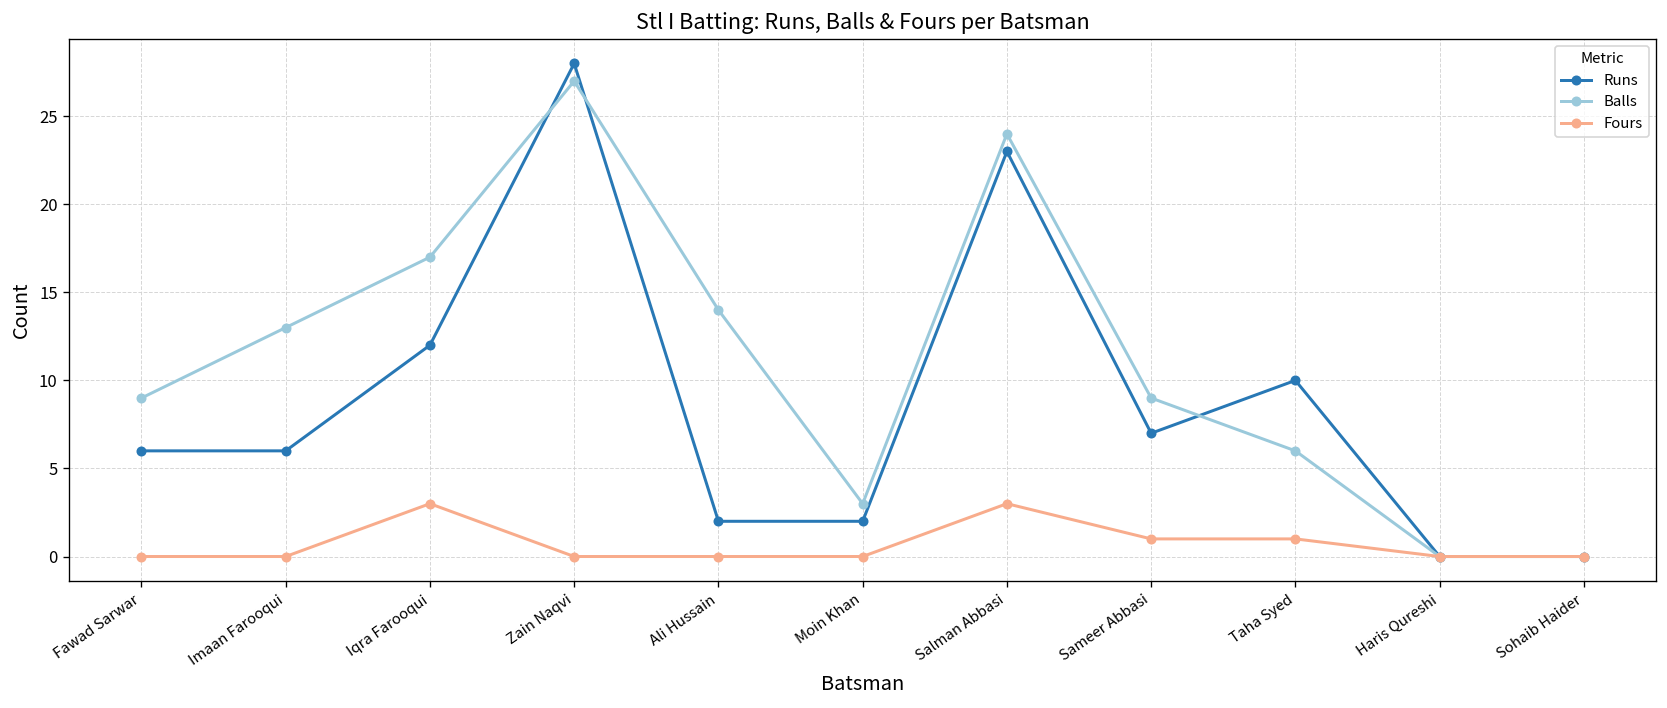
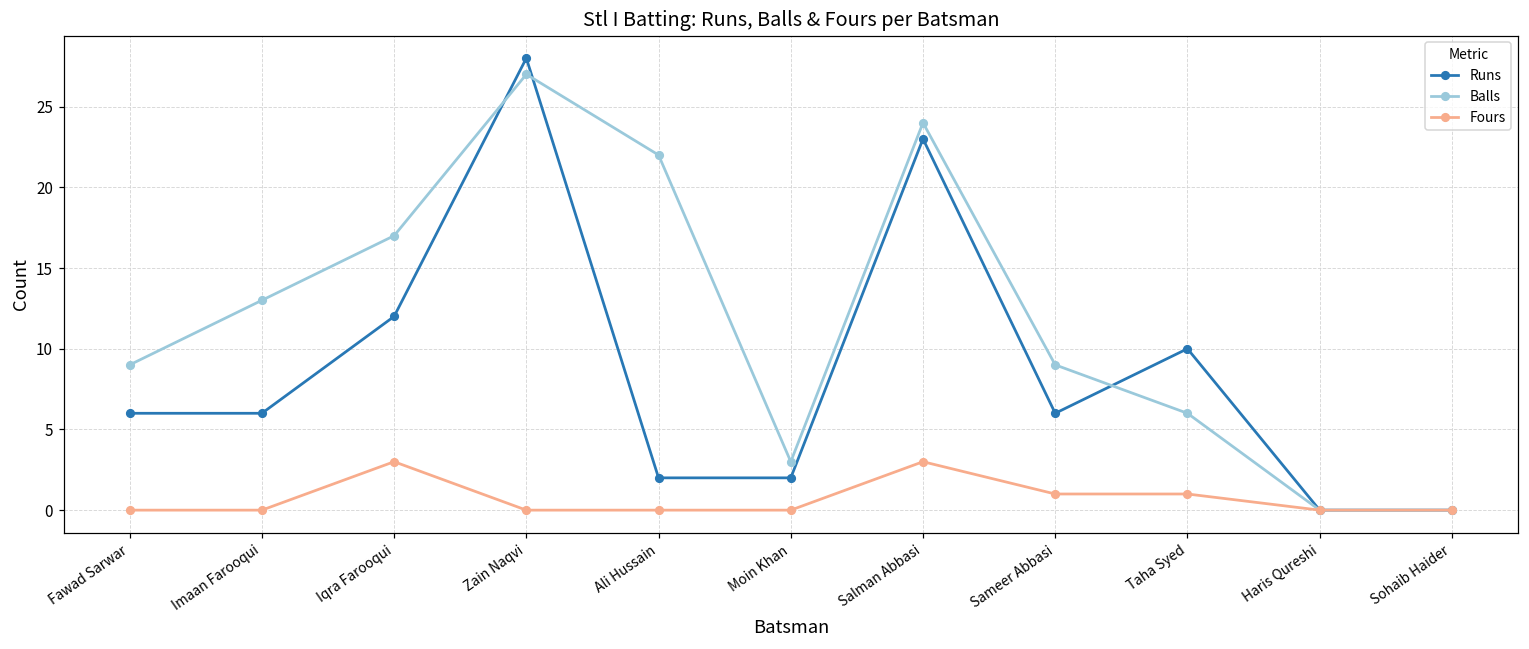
Balls, Ali Hussain: 14 -> 22
Runs, Sameer Abbasi: 7 -> 6
